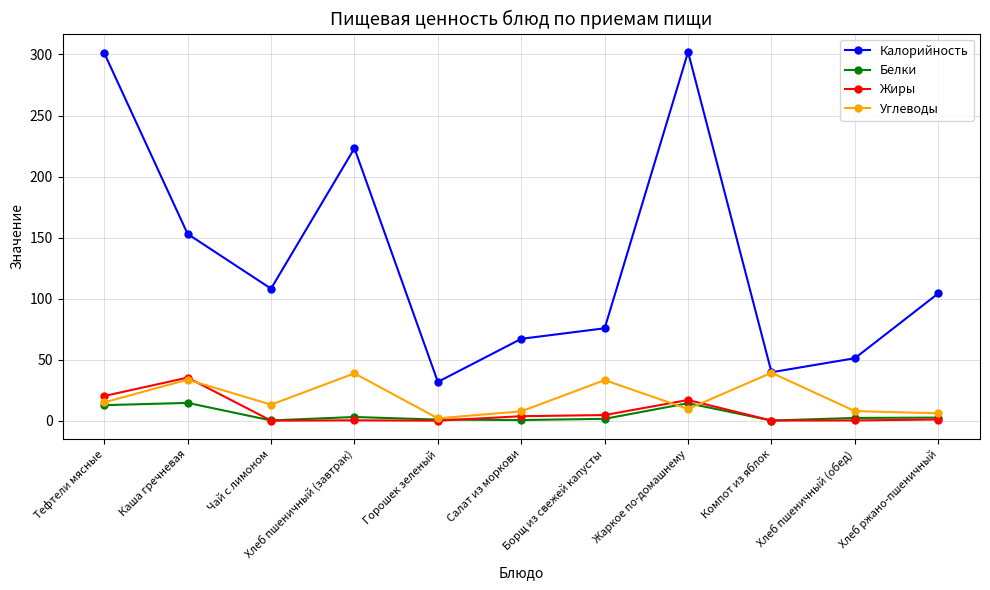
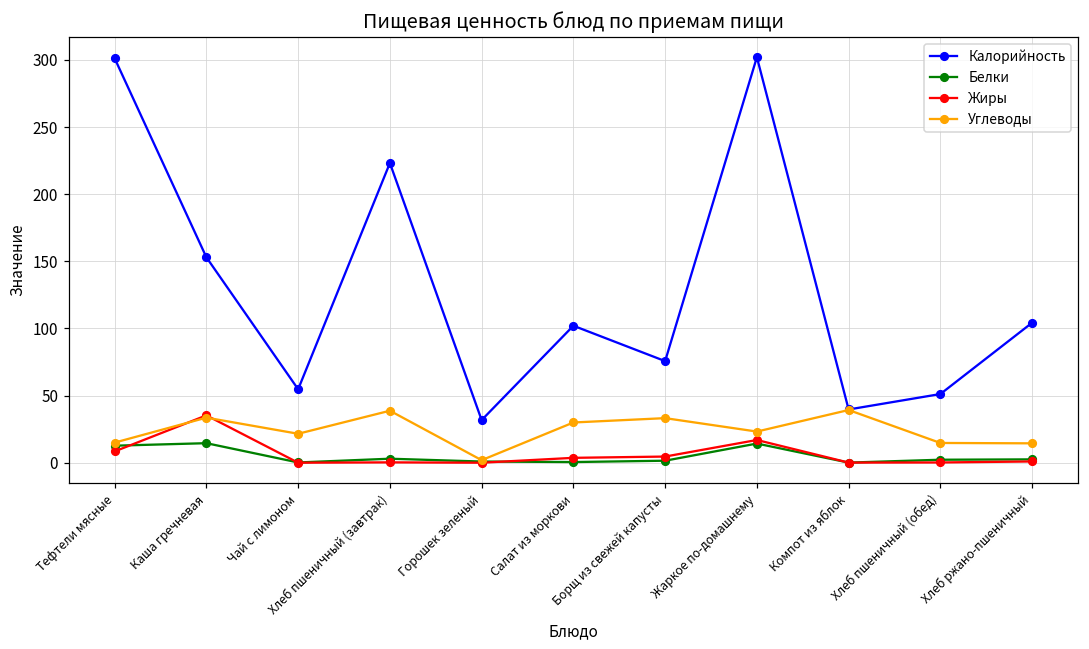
Жиры, Тефтели мясные: 20 -> 8
Калорийность, Чай с лимоном: 108 -> 55
Углеводы, Чай с лимоном: 13 -> 22
Калорийность, Салат из моркови: 67 -> 102
Углеводы, Салат из моркови: 8 -> 30
Углеводы, Жаркое по-домашнему: 10 -> 23
Углеводы, Хлеб пшеничный (обед): 8 -> 15
Углеводы, Хлеб ржано-пшеничный: 6 -> 14
